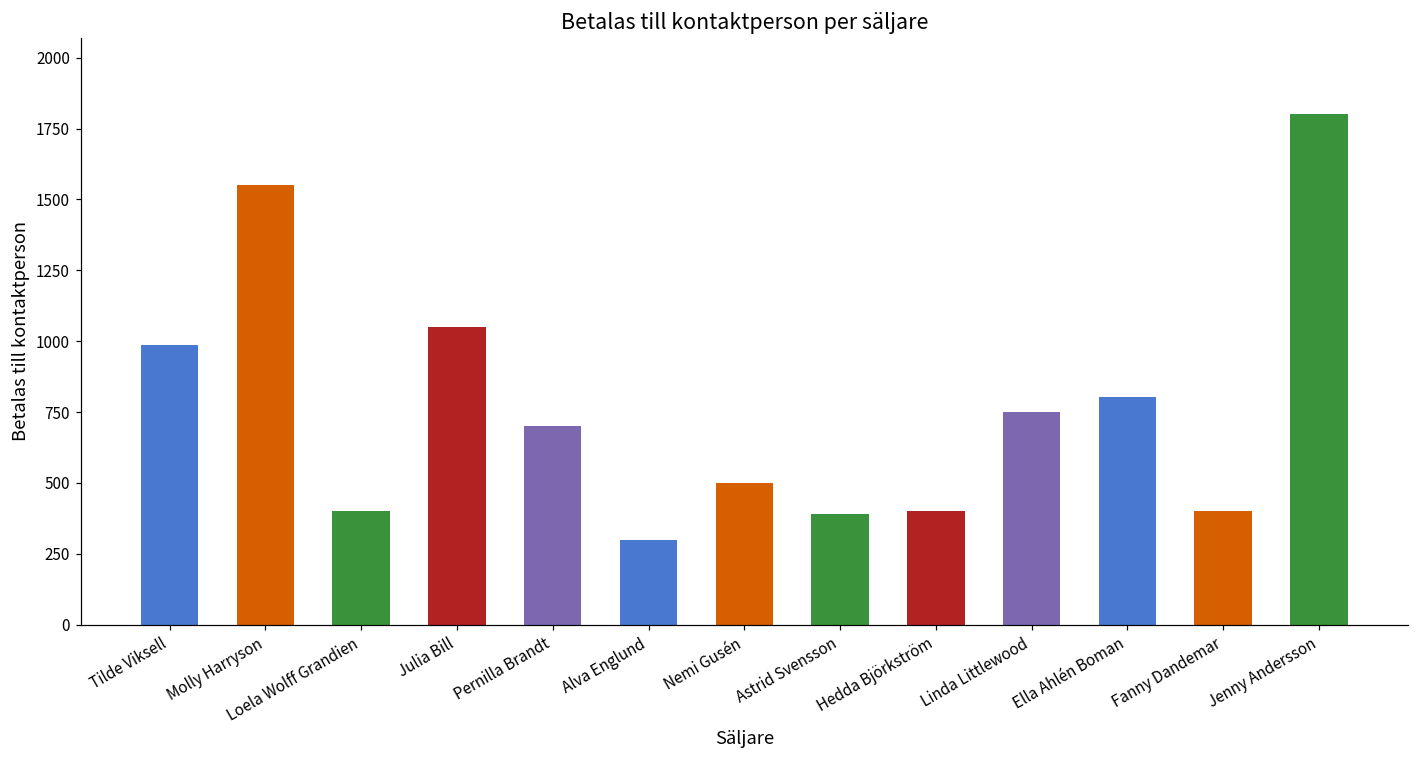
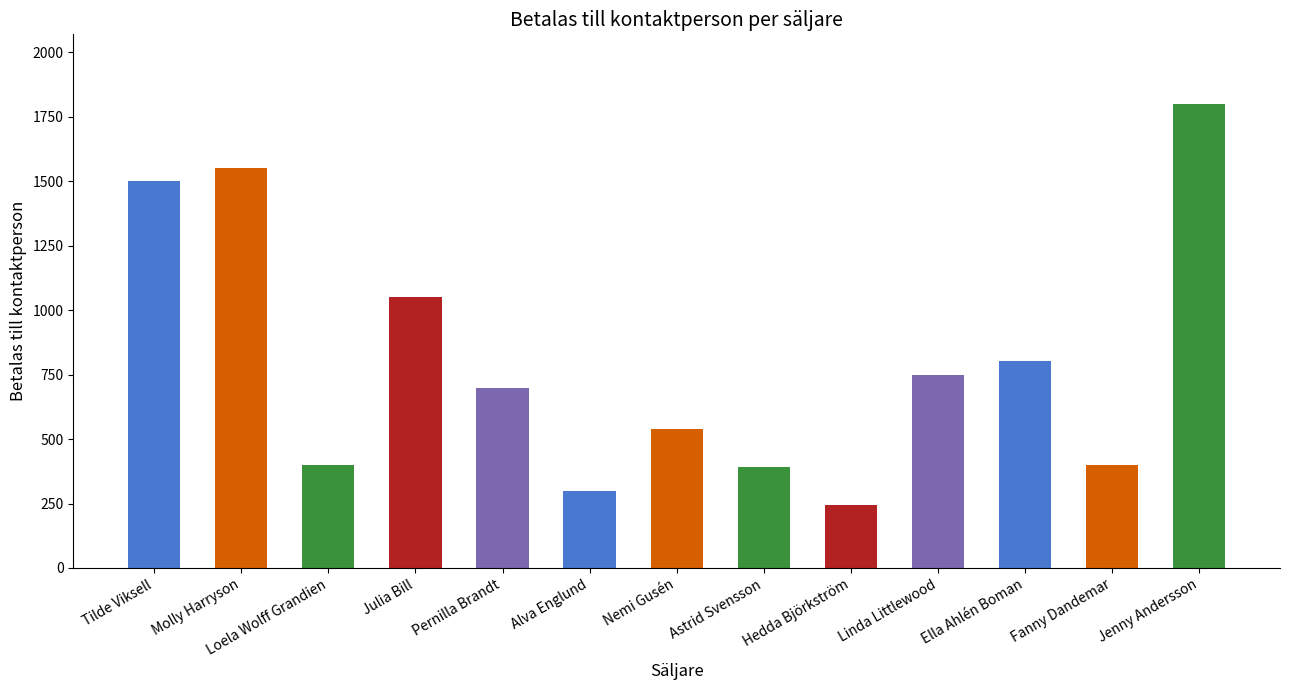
Tilde Viksell: 990 -> 1500
Nemi Gusén: 500 -> 540
Hedda Björkström: 400 -> 250
